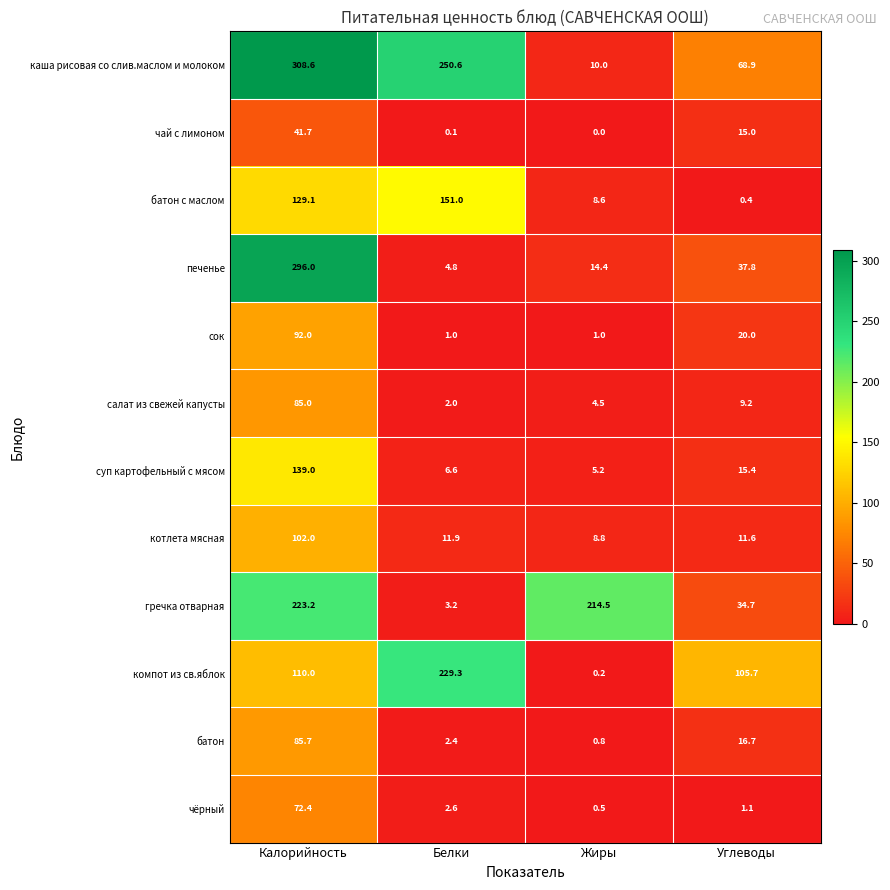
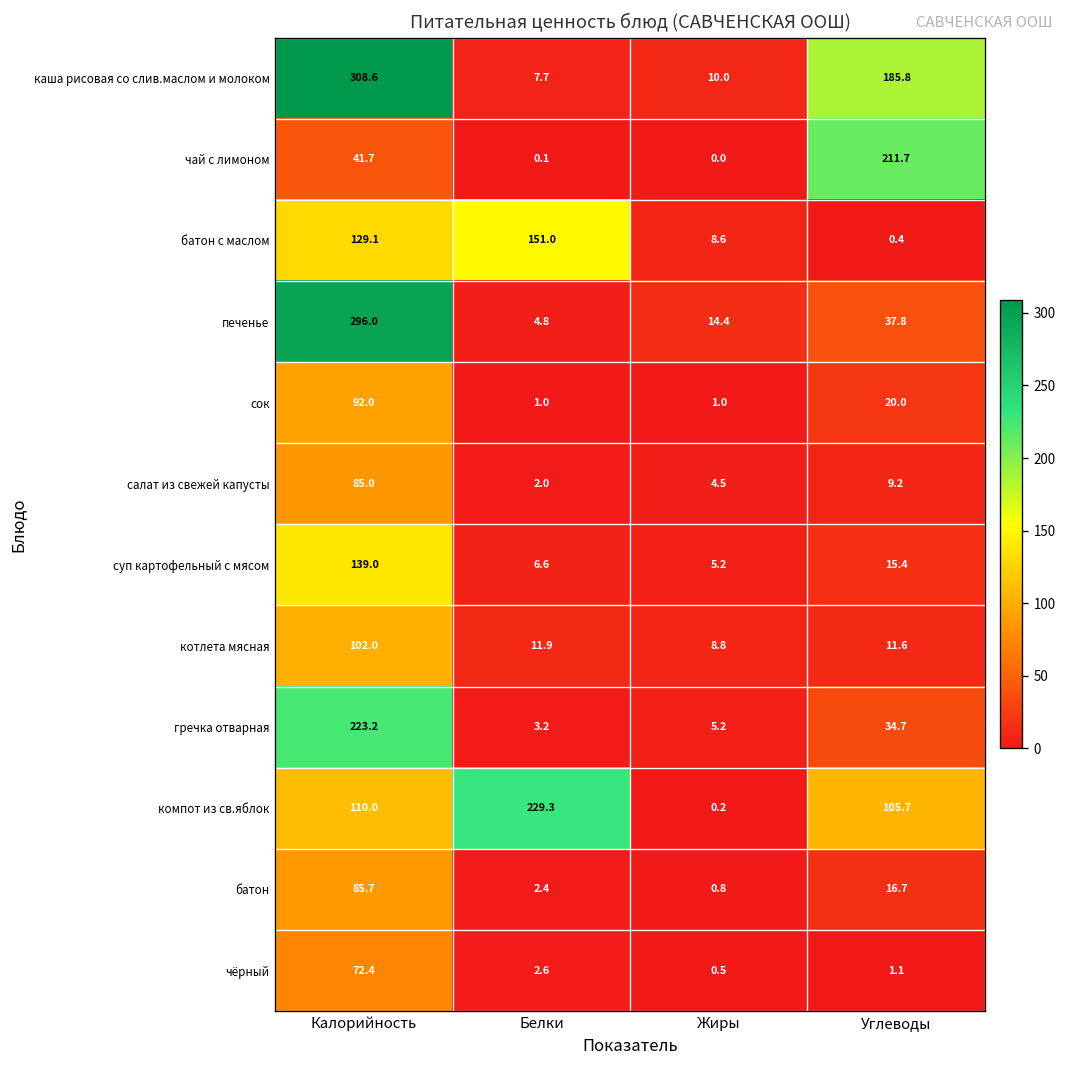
каша рисовая со слив.маслом и молоком, Белки: 250.6 -> 7.7
каша рисовая со слив.маслом и молоком, Углеводы: 68.9 -> 185.8
чай с лимоном, Углеводы: 15.0 -> 211.7
гречка отварная, Жиры: 214.5 -> 5.2
